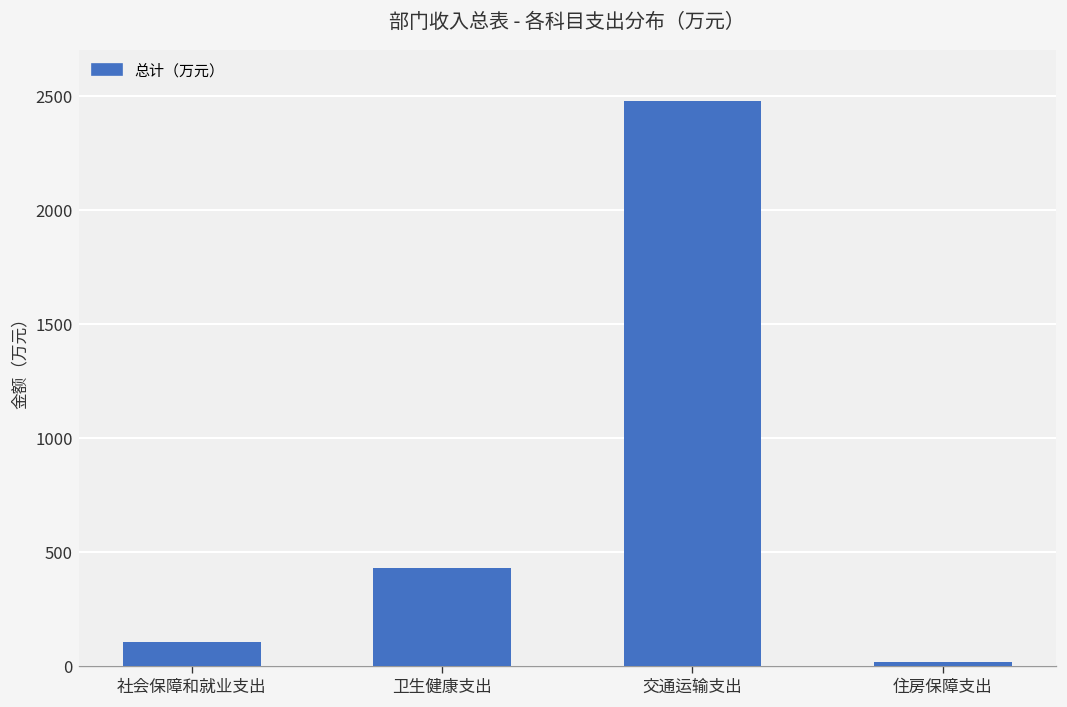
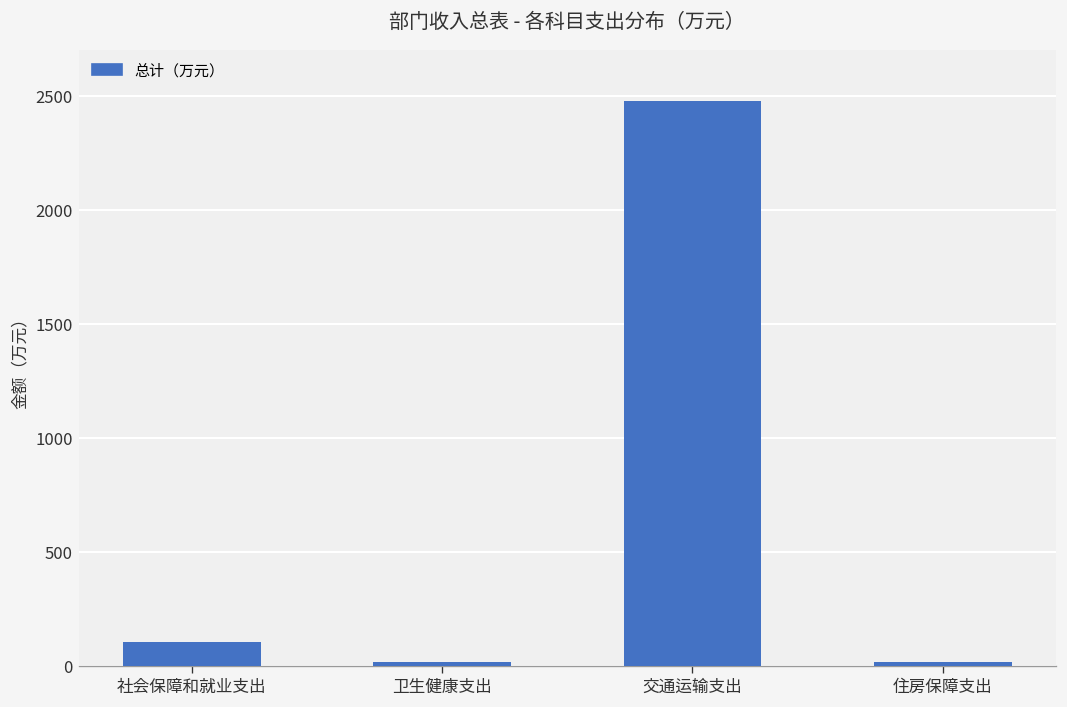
卫生健康支出: 430 -> 20
